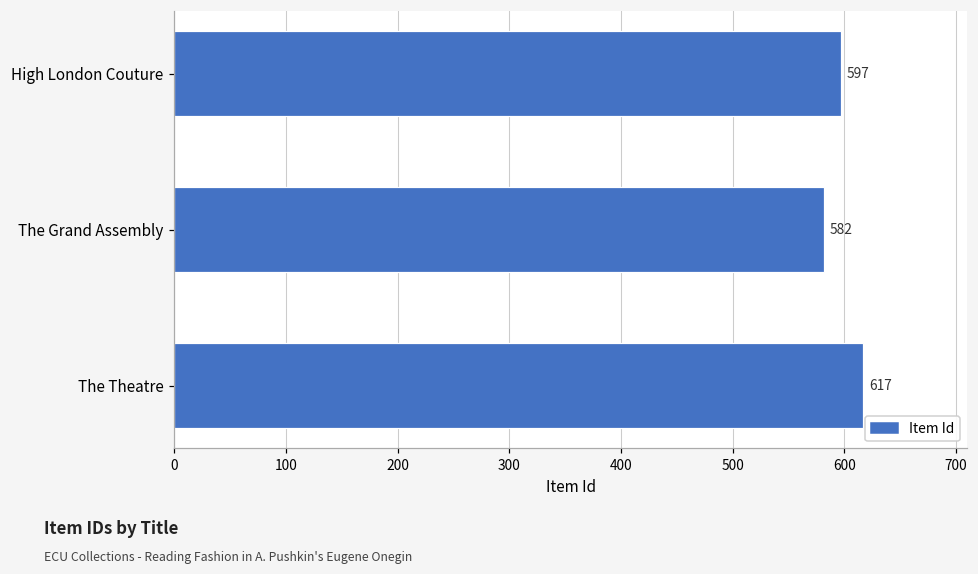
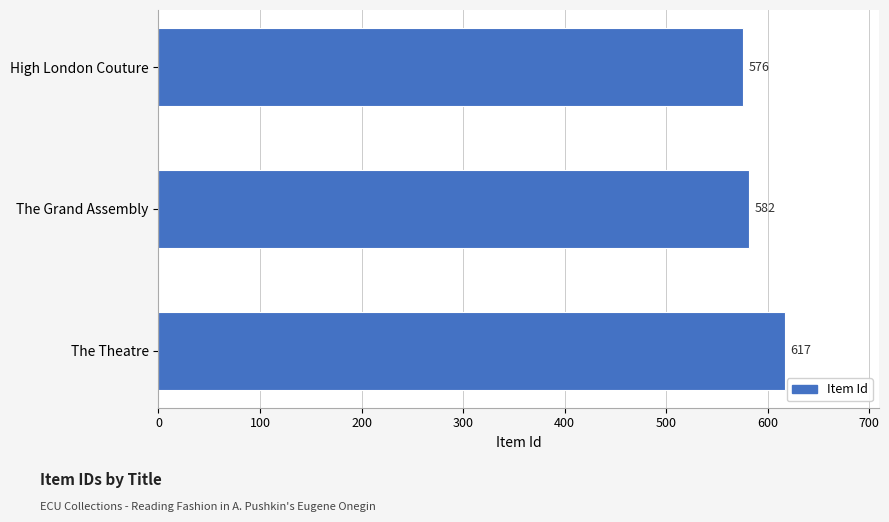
High London Couture: 597 -> 576
